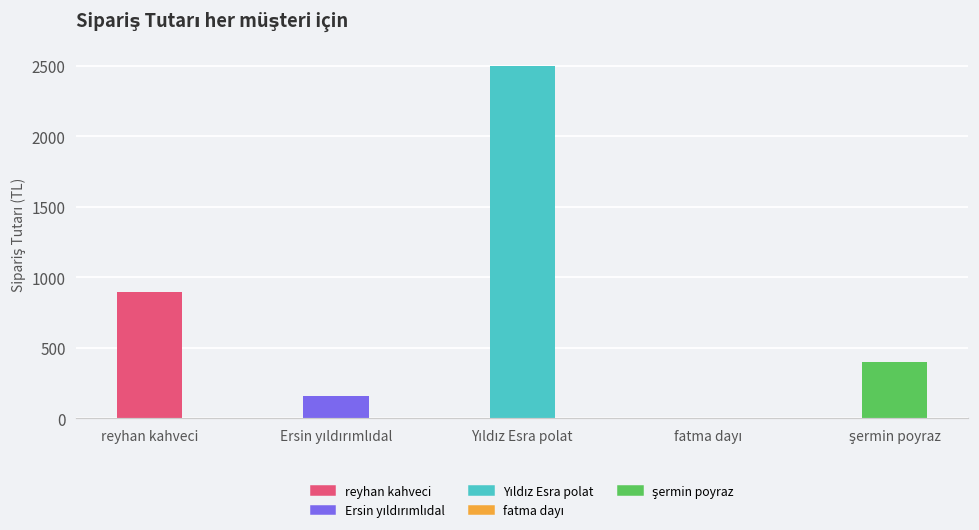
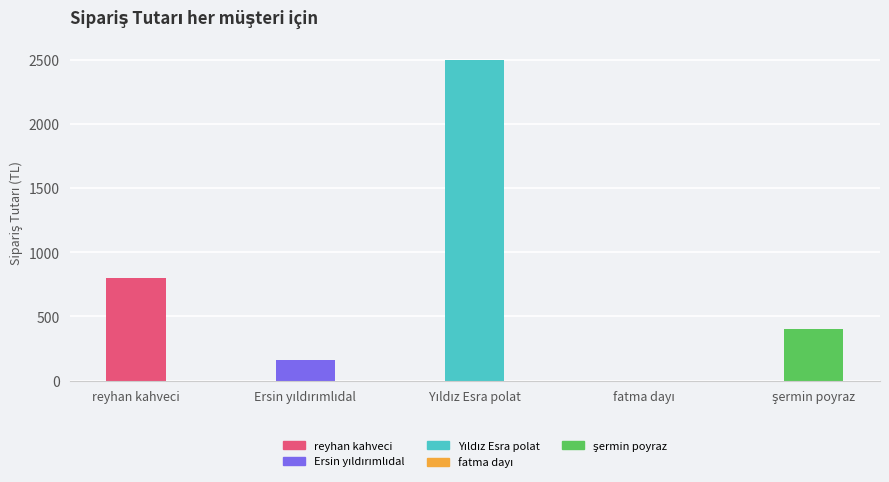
reyhan kahveci: 890 -> 800
